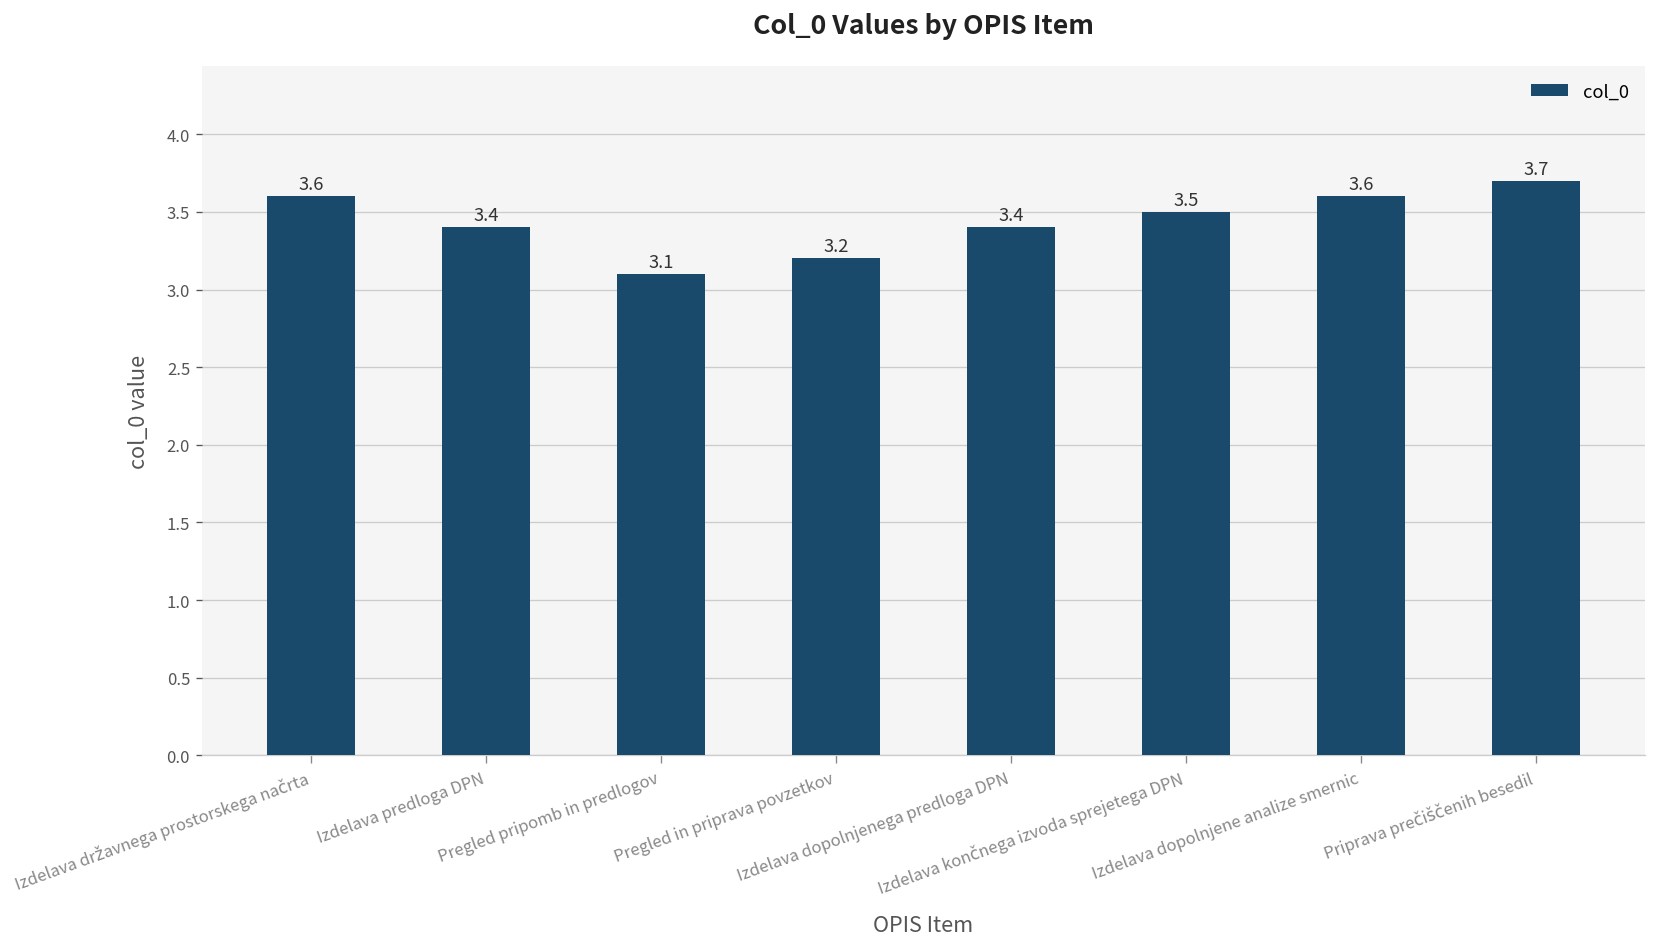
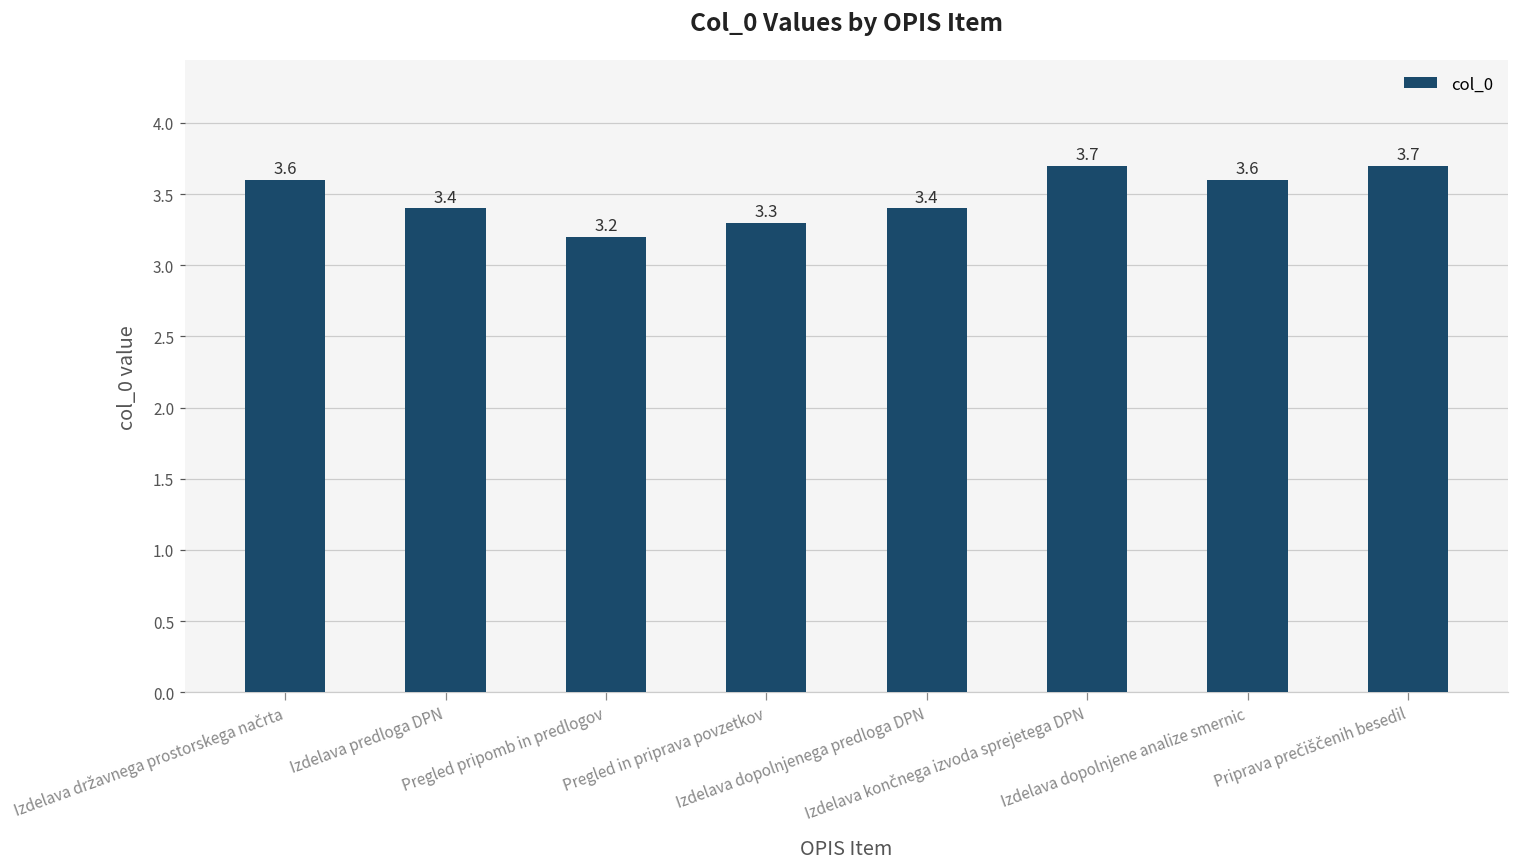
Pregled pripomb in predlogov: 3.1 -> 3.2
Pregled in priprava povzetkov: 3.2 -> 3.3
Izdelava končnega izvoda sprejetega DPN: 3.5 -> 3.7
